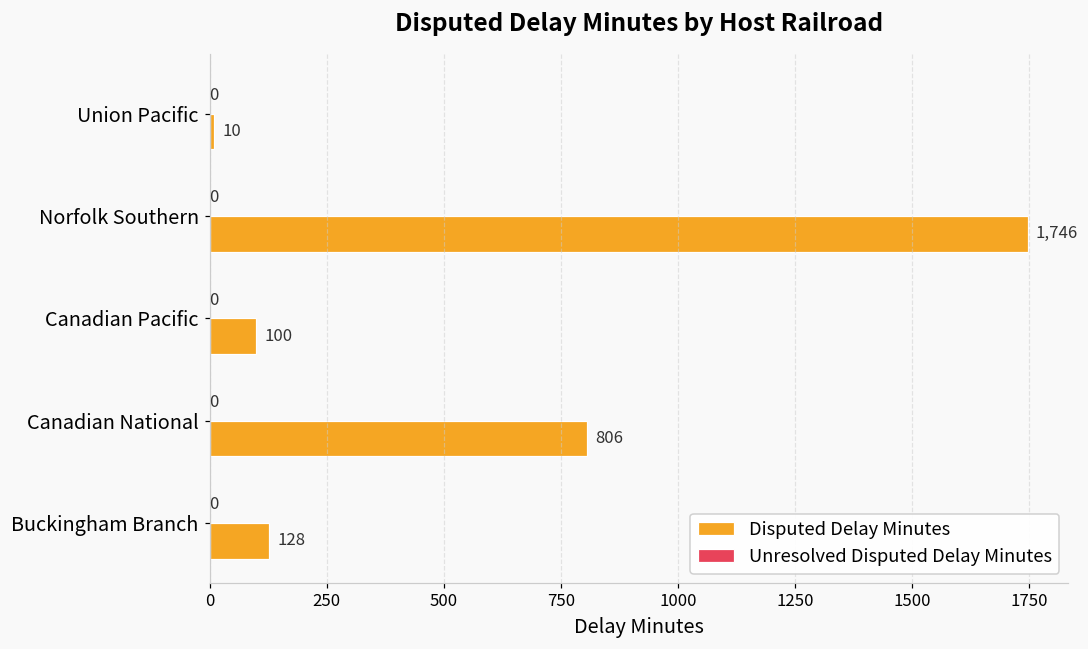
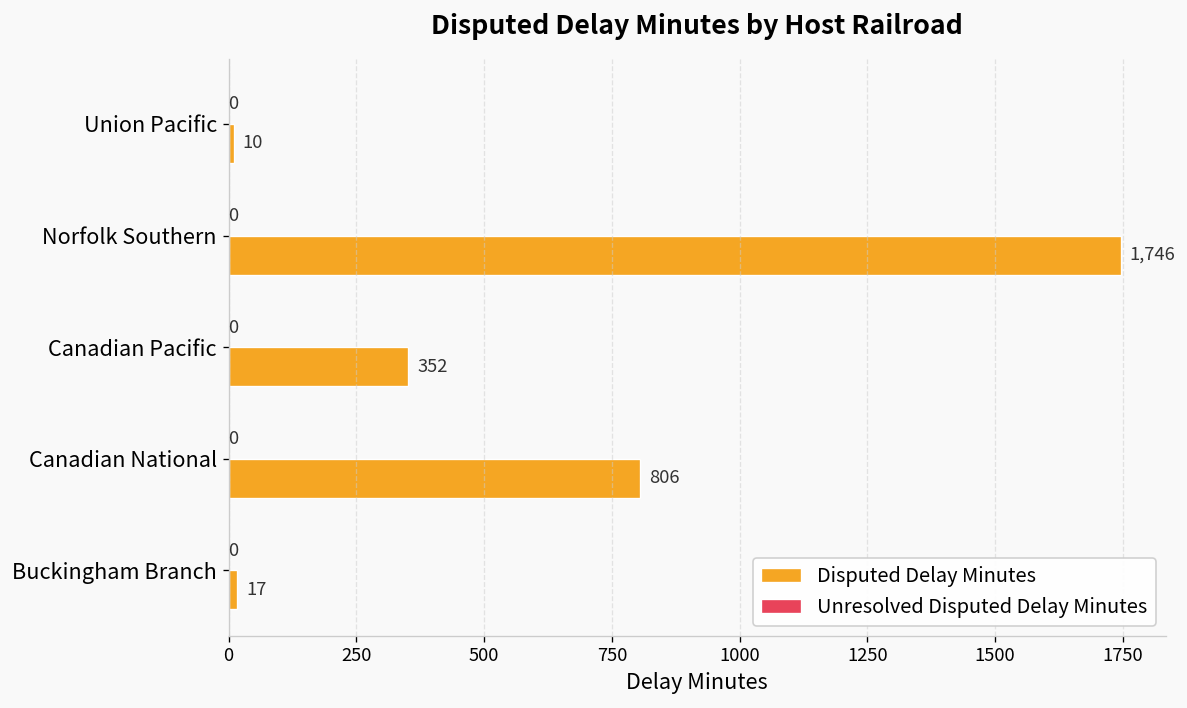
Disputed Delay Minutes, Canadian Pacific: 100 -> 352
Disputed Delay Minutes, Buckingham Branch: 128 -> 17
